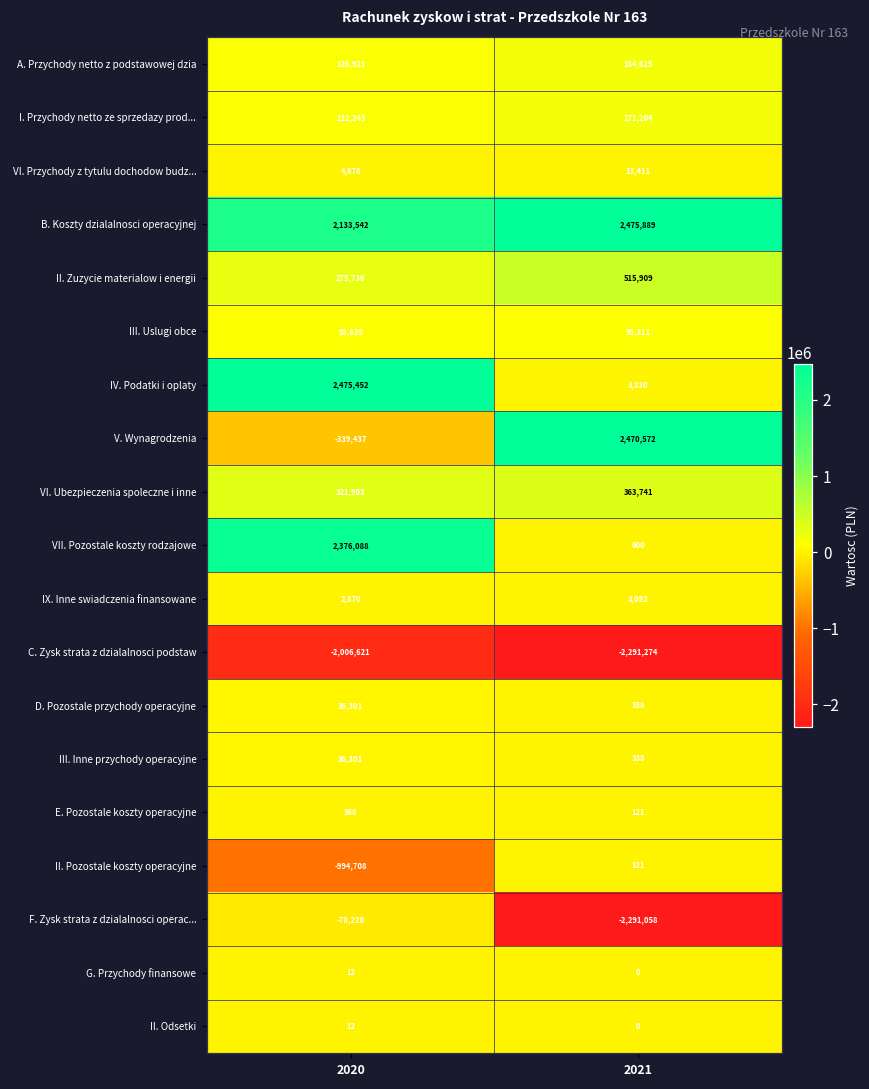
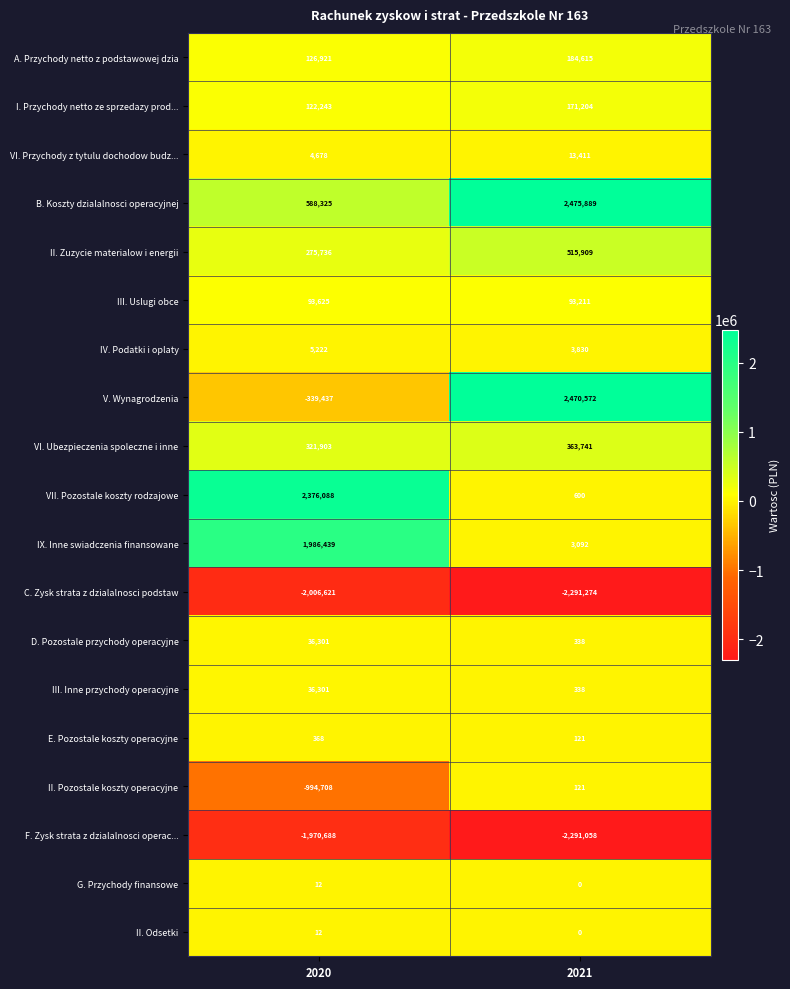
B. Koszty dzialalnosci operacyjnej, 2020: 2,133,542 -> 588,325
IV. Podatki i oplaty, 2020: 2,475,452 -> 5,222
IX. Inne swiadczenia finansowane, 2020: 2,870 -> 1,986,439
F. Zysk strata z dzialalnosci operac..., 2020: -70,220 -> -1,970,688
